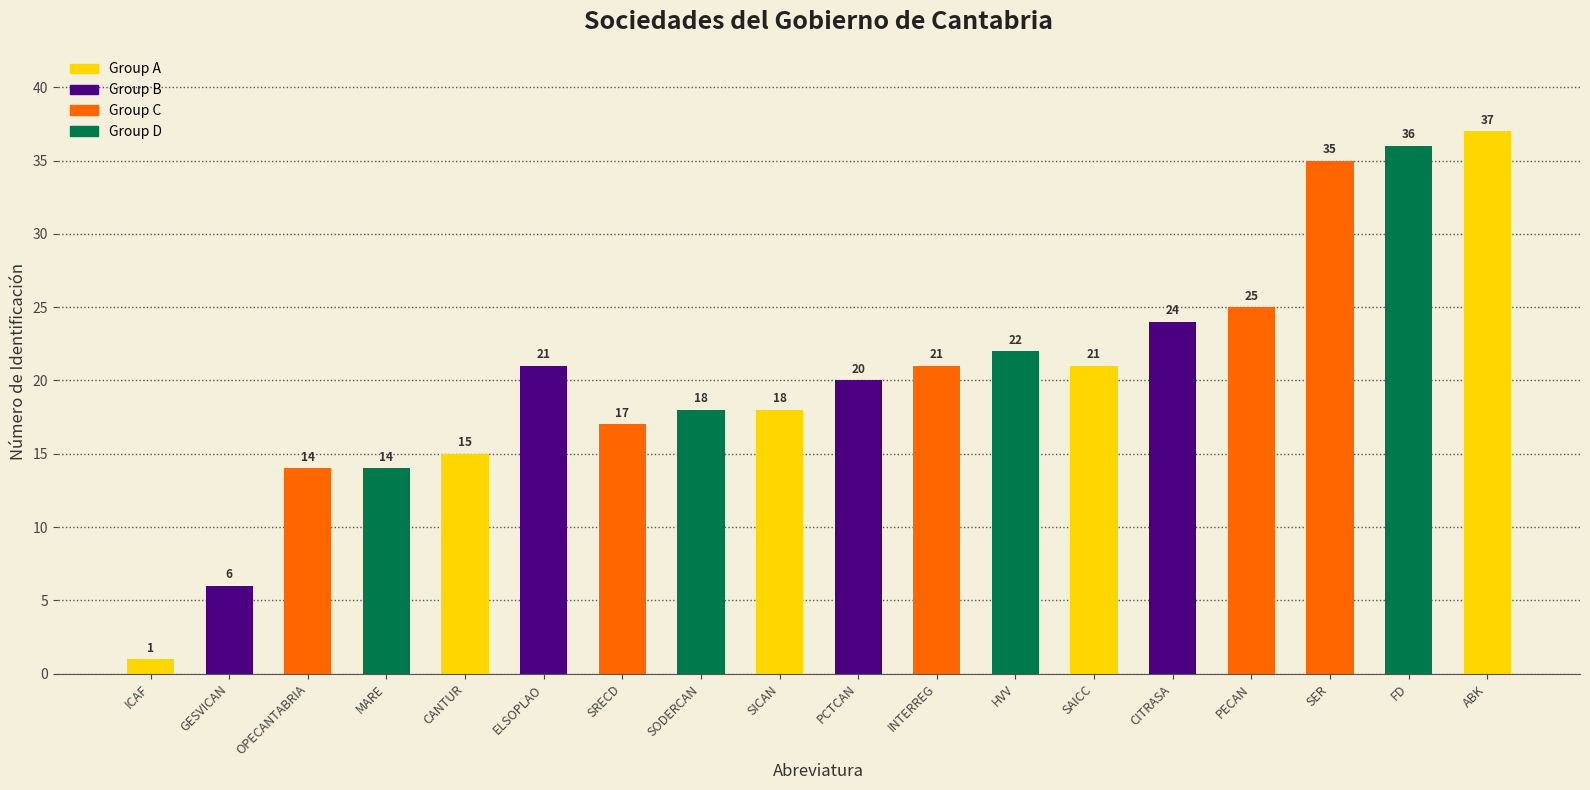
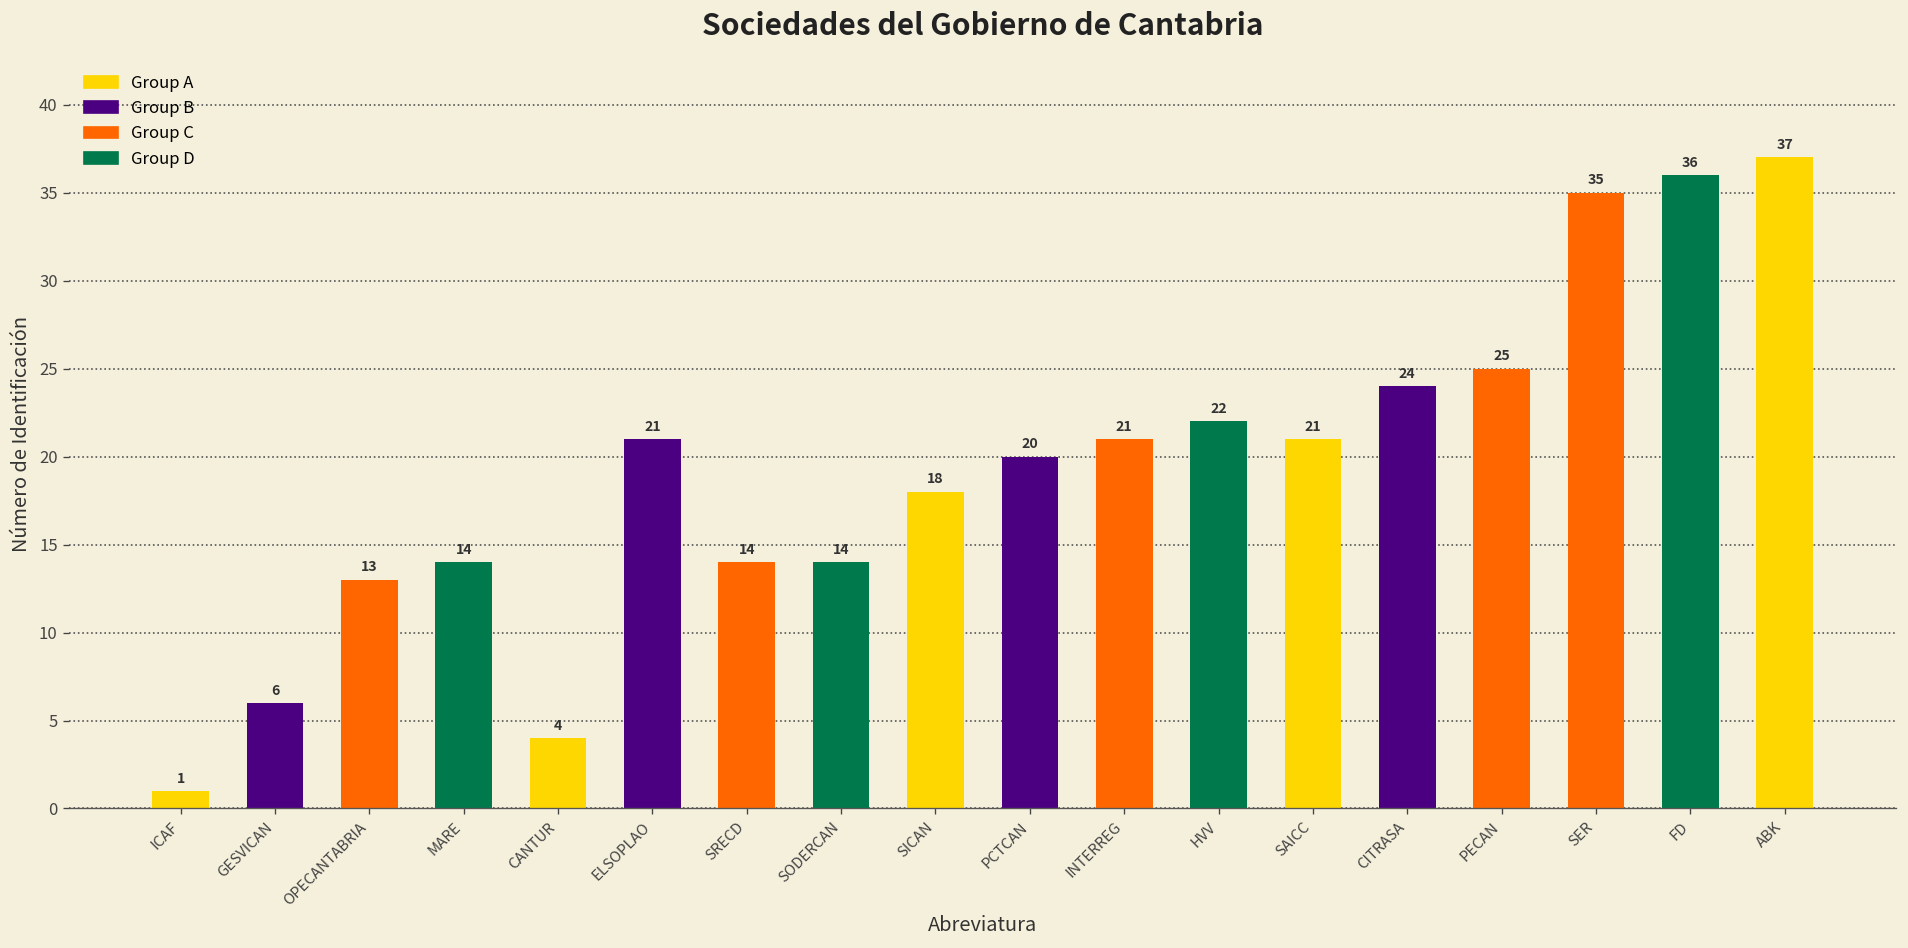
OPECANTABRIA: 14 -> 13
CANTUR: 15 -> 4
SRECD: 17 -> 14
SODERCAN: 18 -> 14
